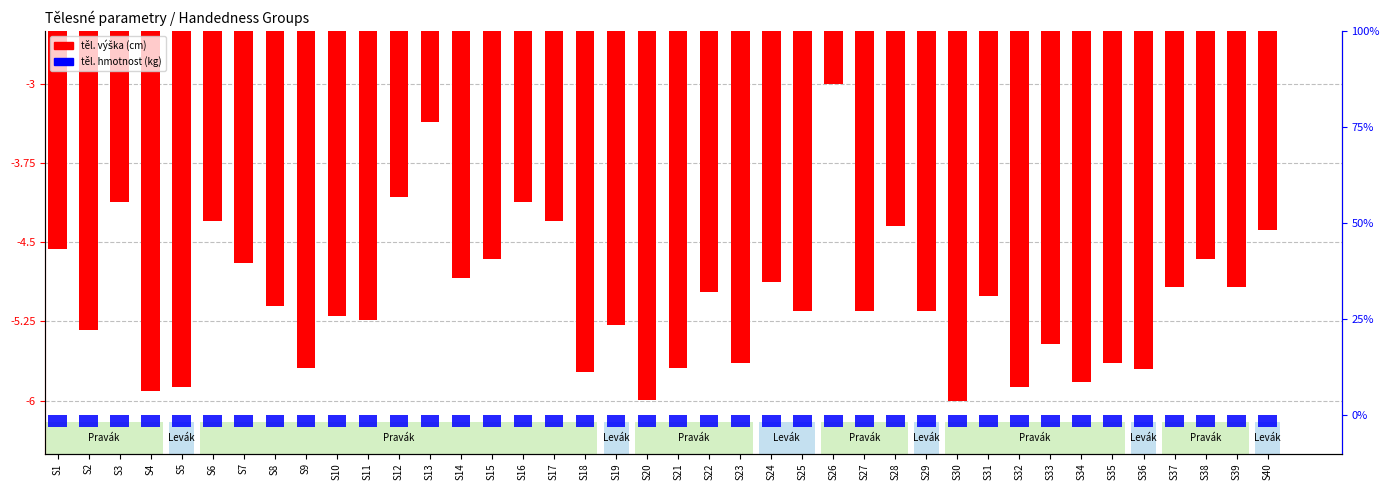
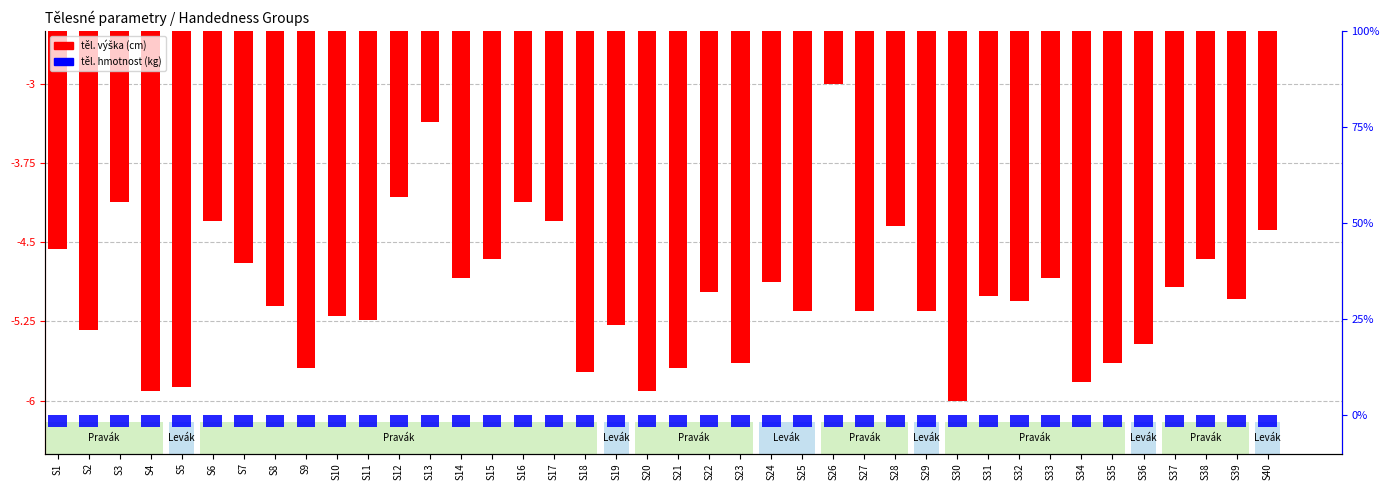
těl. výška (cm), S20: -5.99 -> -5.91
těl. výška (cm), S32: -5.87 -> -5.06
těl. výška (cm), S33: -5.46 -> -4.84
těl. výška (cm), S36: -5.70 -> -5.46
těl. výška (cm), S39: -4.93 -> -5.04
